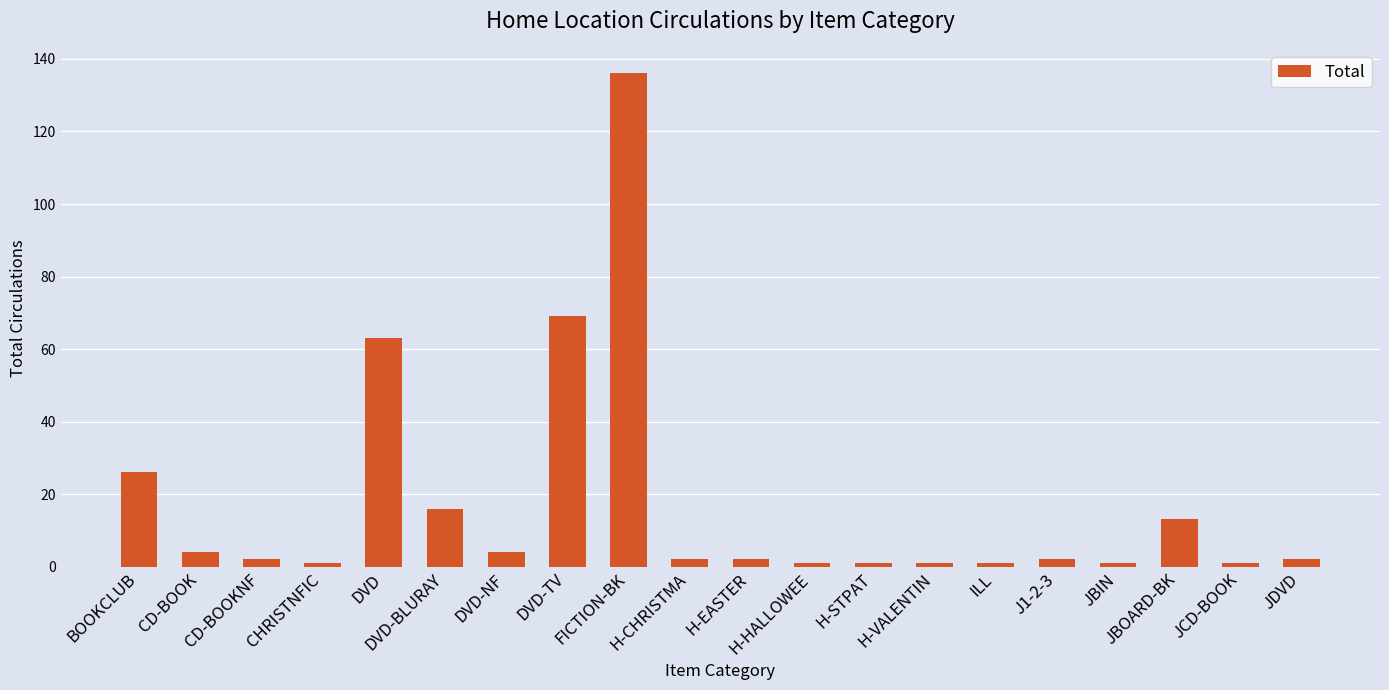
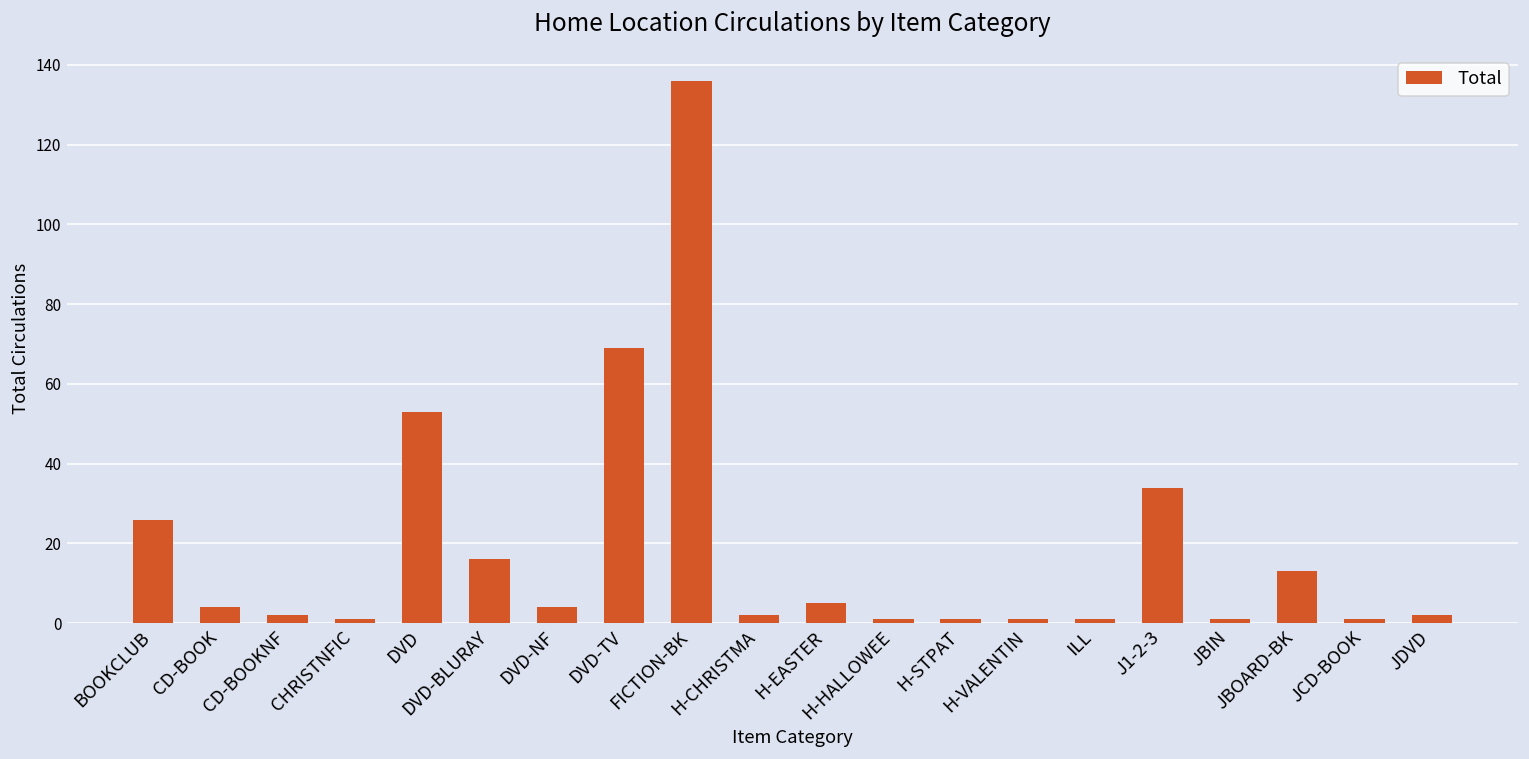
DVD: 63 -> 53
H-EASTER: 2 -> 5
J1-2-3: 2 -> 34
